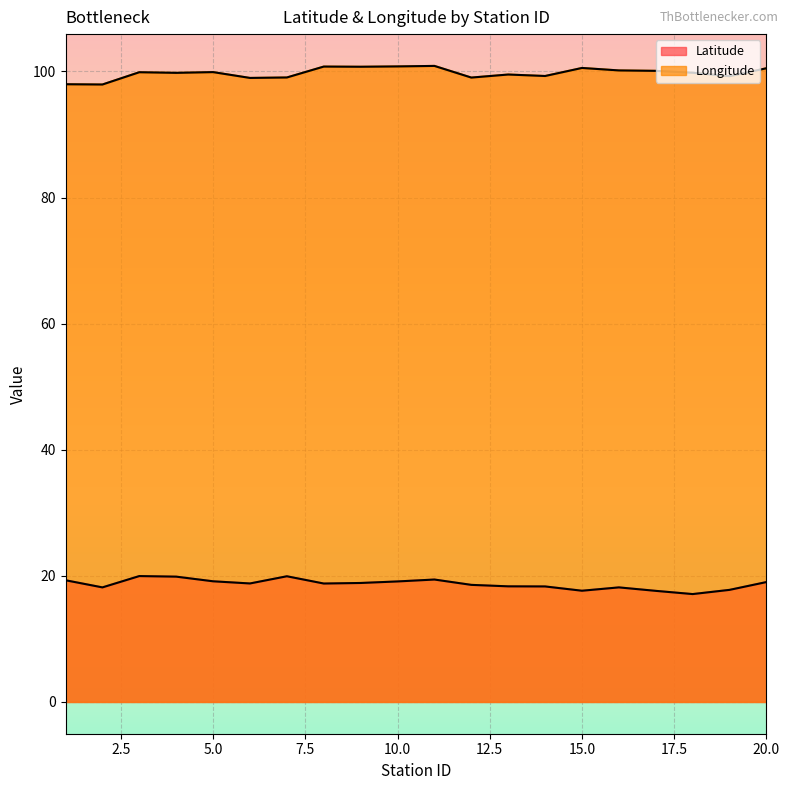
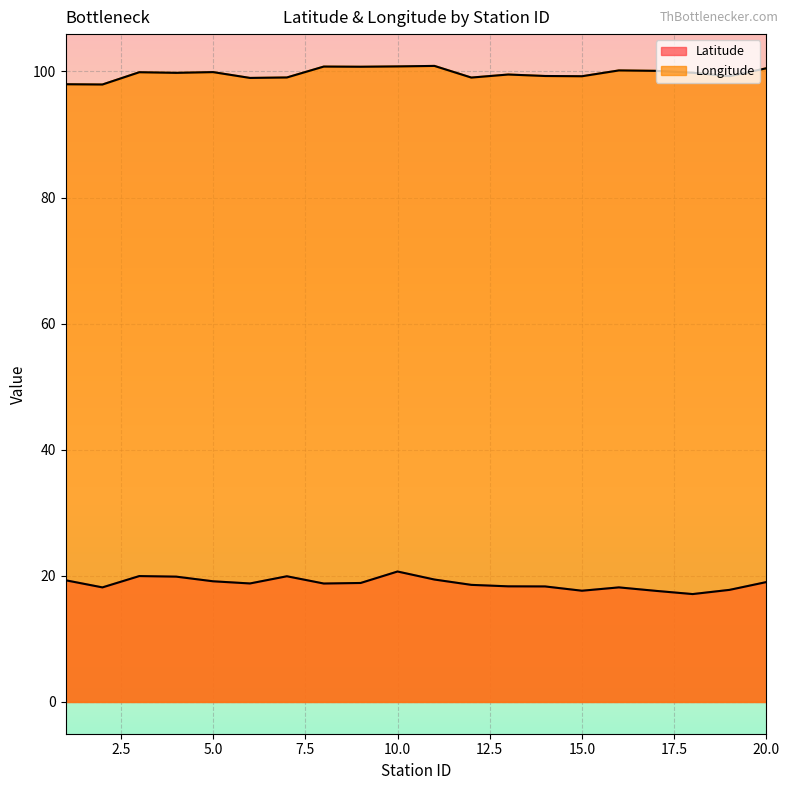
Latitude, 10.0: 19 -> 21
Longitude, 15.0: 101 -> 99
